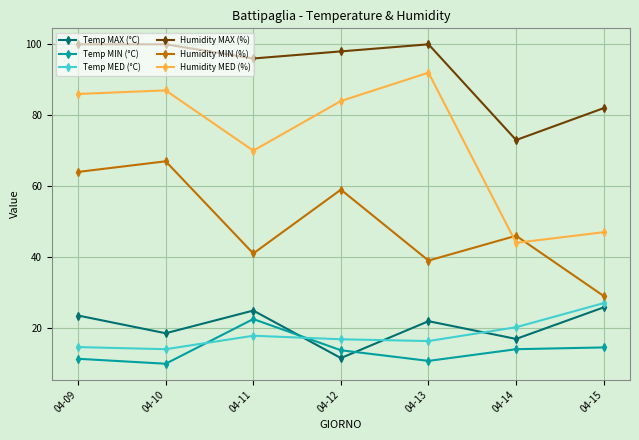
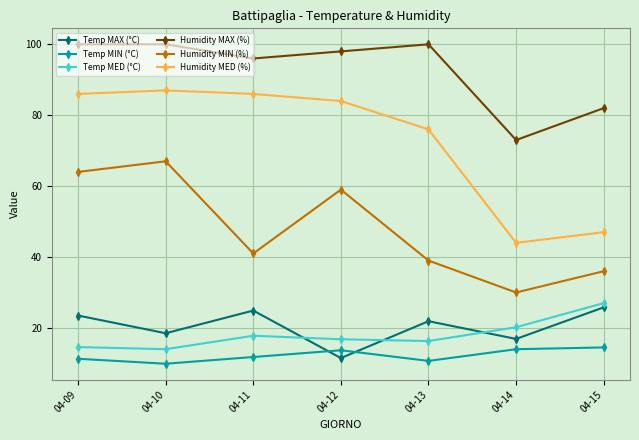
Temp MIN (°C), 04-11: 23 -> 12
Humidity MED (%), 04-11: 70 -> 86
Humidity MED (%), 04-13: 92 -> 76
Humidity MIN (%), 04-14: 46 -> 30
Humidity MIN (%), 04-15: 29 -> 36
